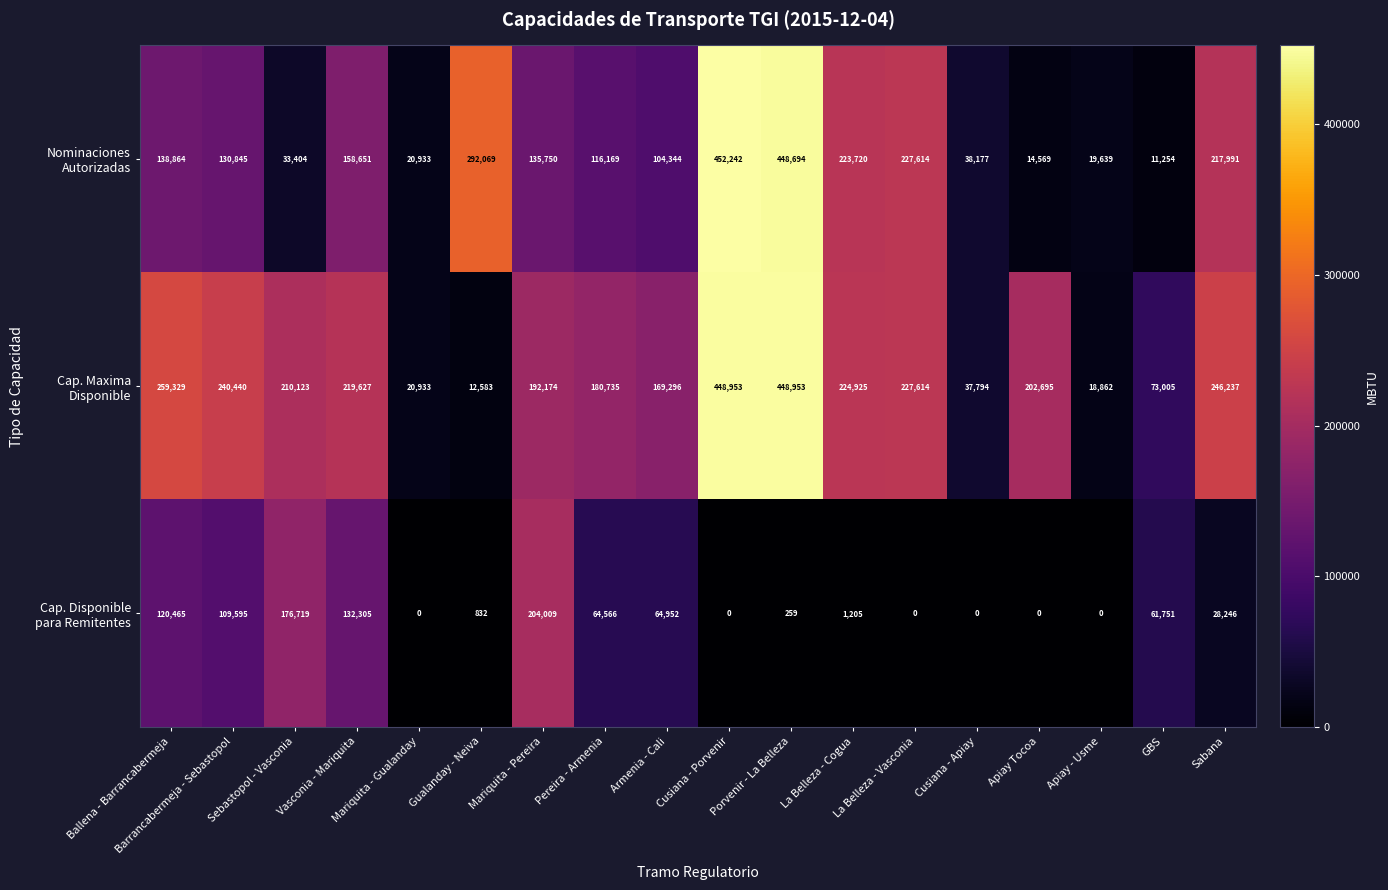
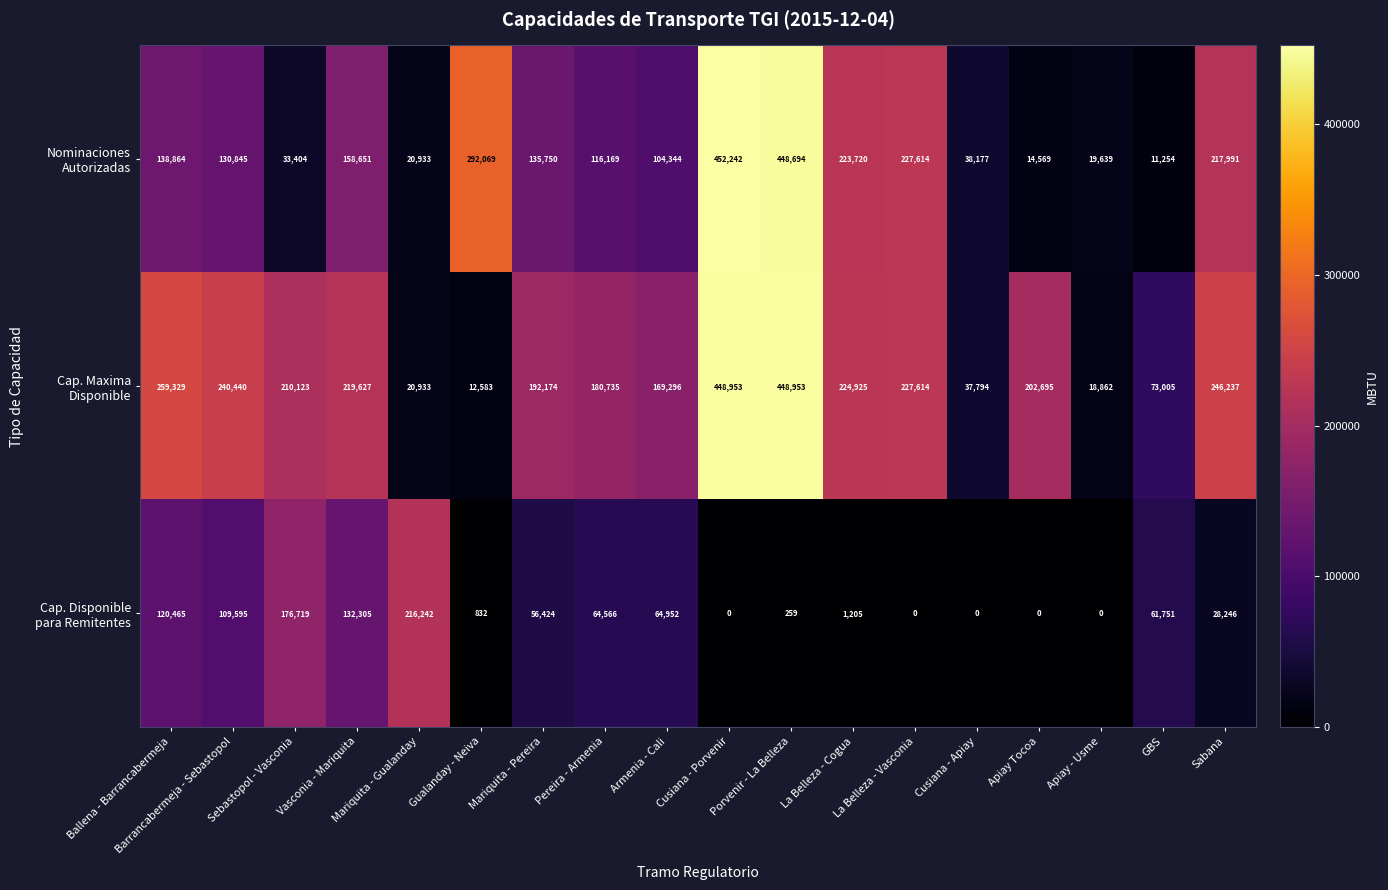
Cap. Disponible para Remitentes, Mariquita - Gualanday: 0 -> 216,242
Cap. Disponible para Remitentes, Mariquita - Pereira: 204,009 -> 56,424
